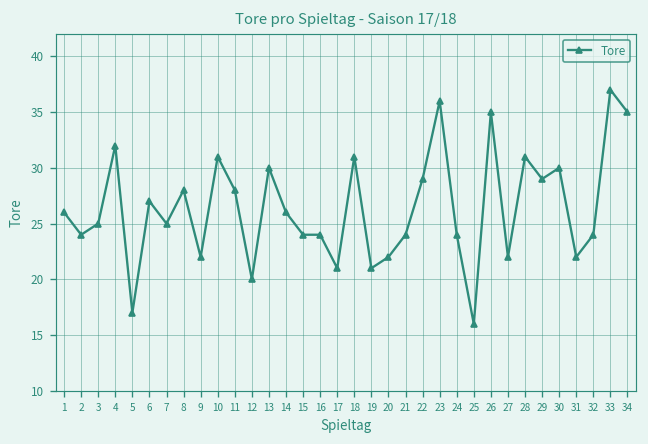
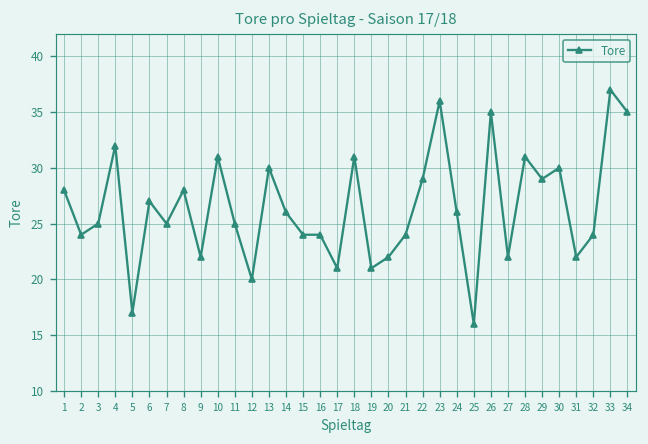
1: 26 -> 28
11: 28 -> 25
24: 24 -> 26
